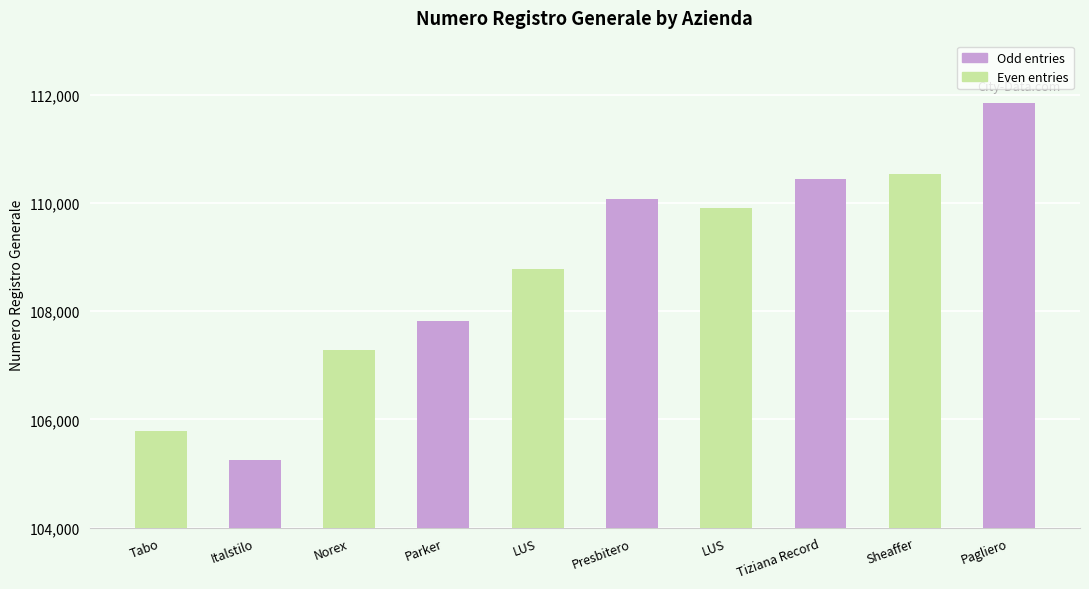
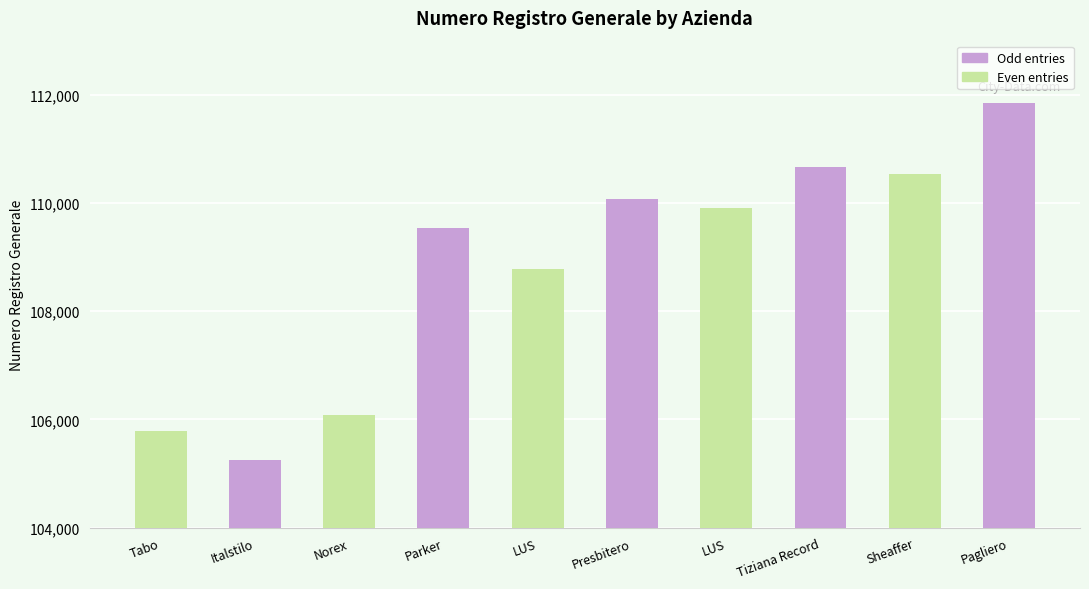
Norex: 107,300 -> 106,100
Parker: 107,800 -> 109,500
Tiziana Record: 110,400 -> 110,700
